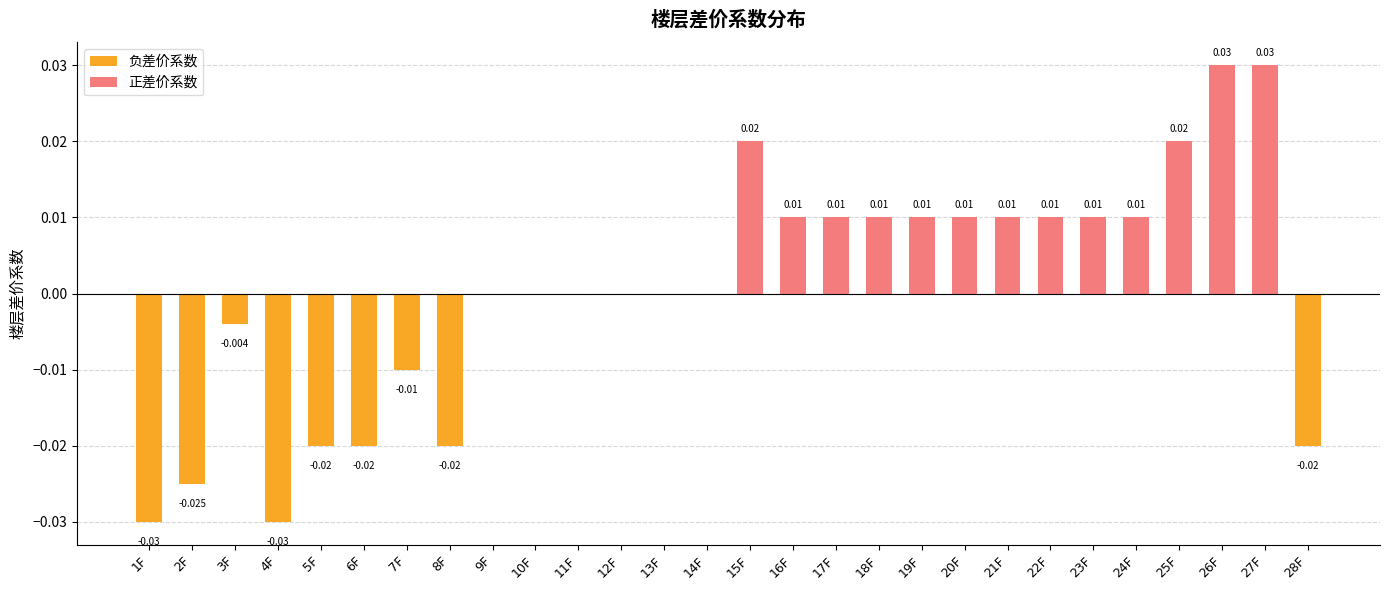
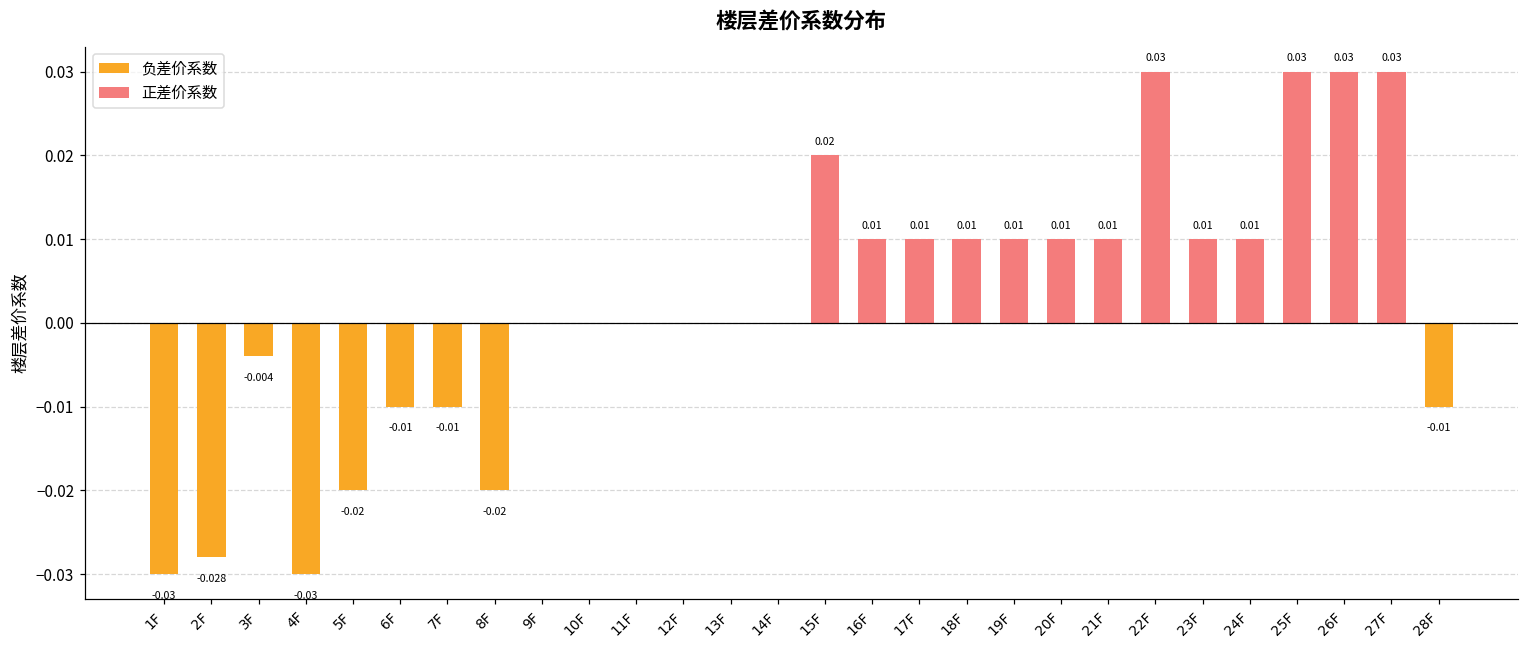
负差价系数, 2F: -0.025 -> -0.028
负差价系数, 6F: -0.02 -> -0.01
正差价系数, 22F: 0.01 -> 0.03
正差价系数, 25F: 0.02 -> 0.03
负差价系数, 28F: -0.02 -> -0.01
